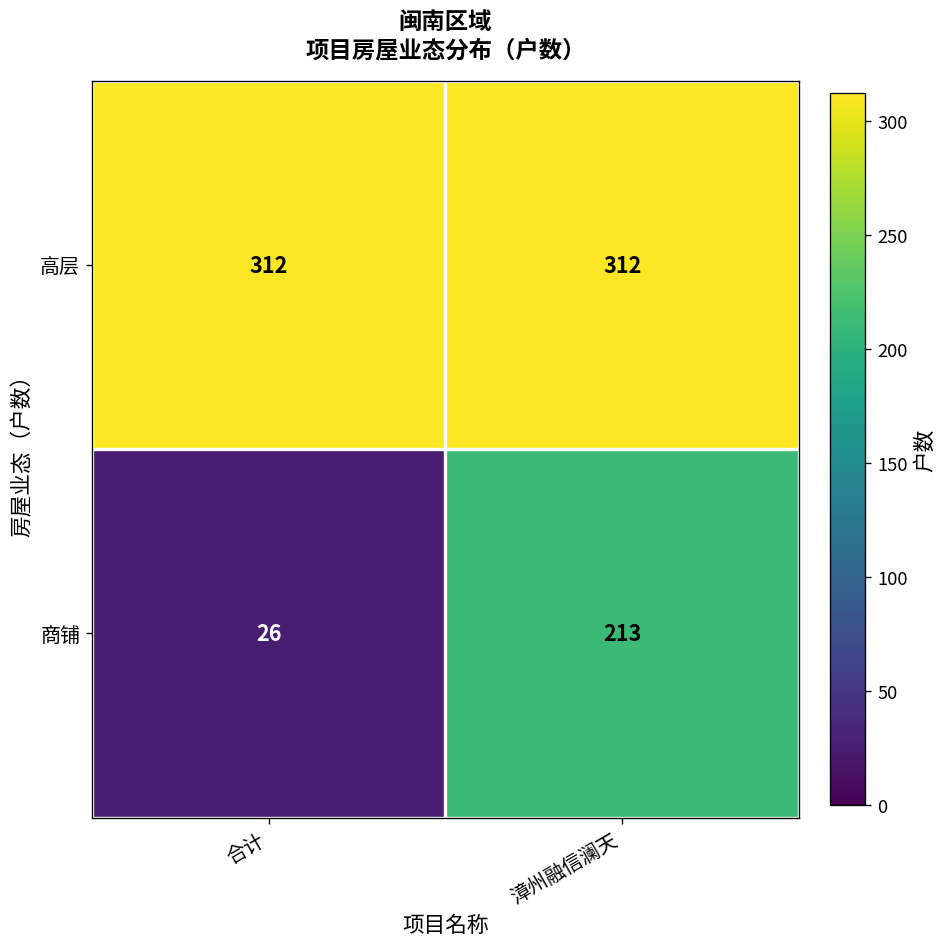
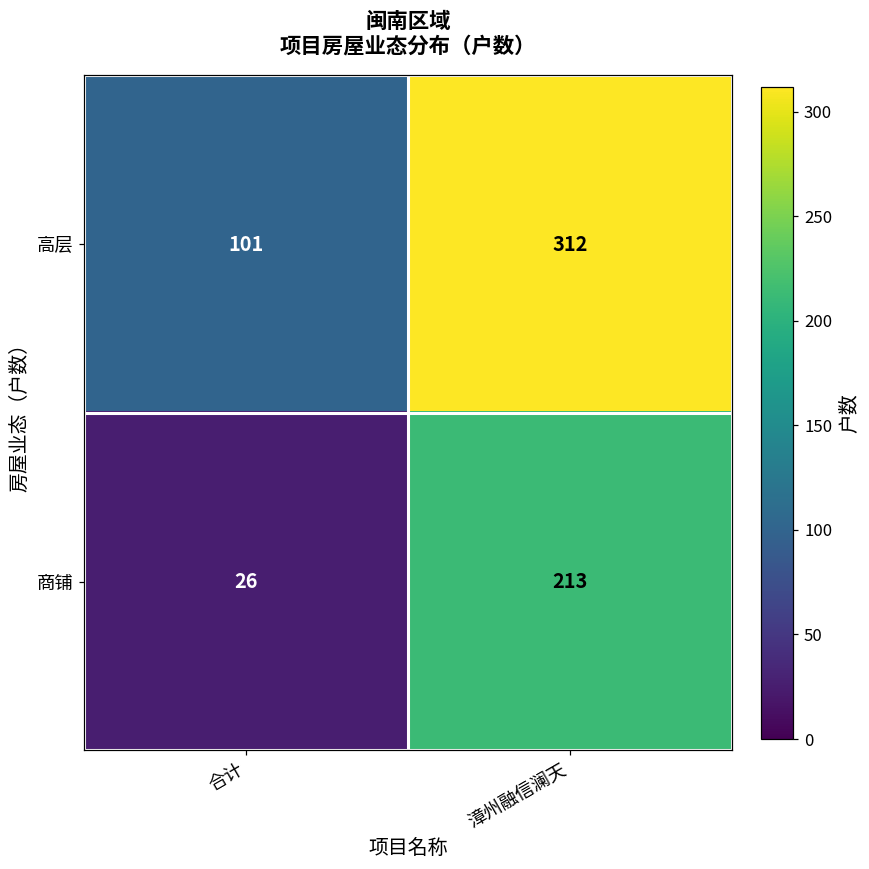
高层, 合计: 312 -> 101
